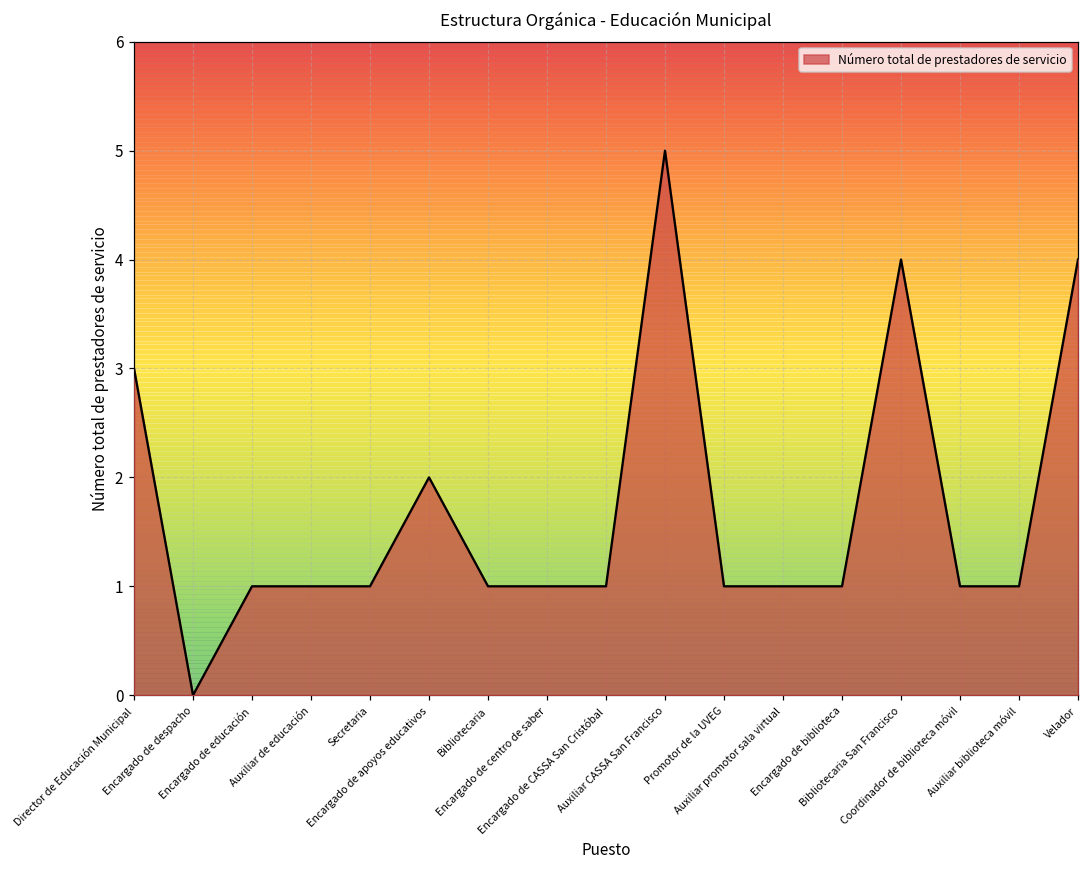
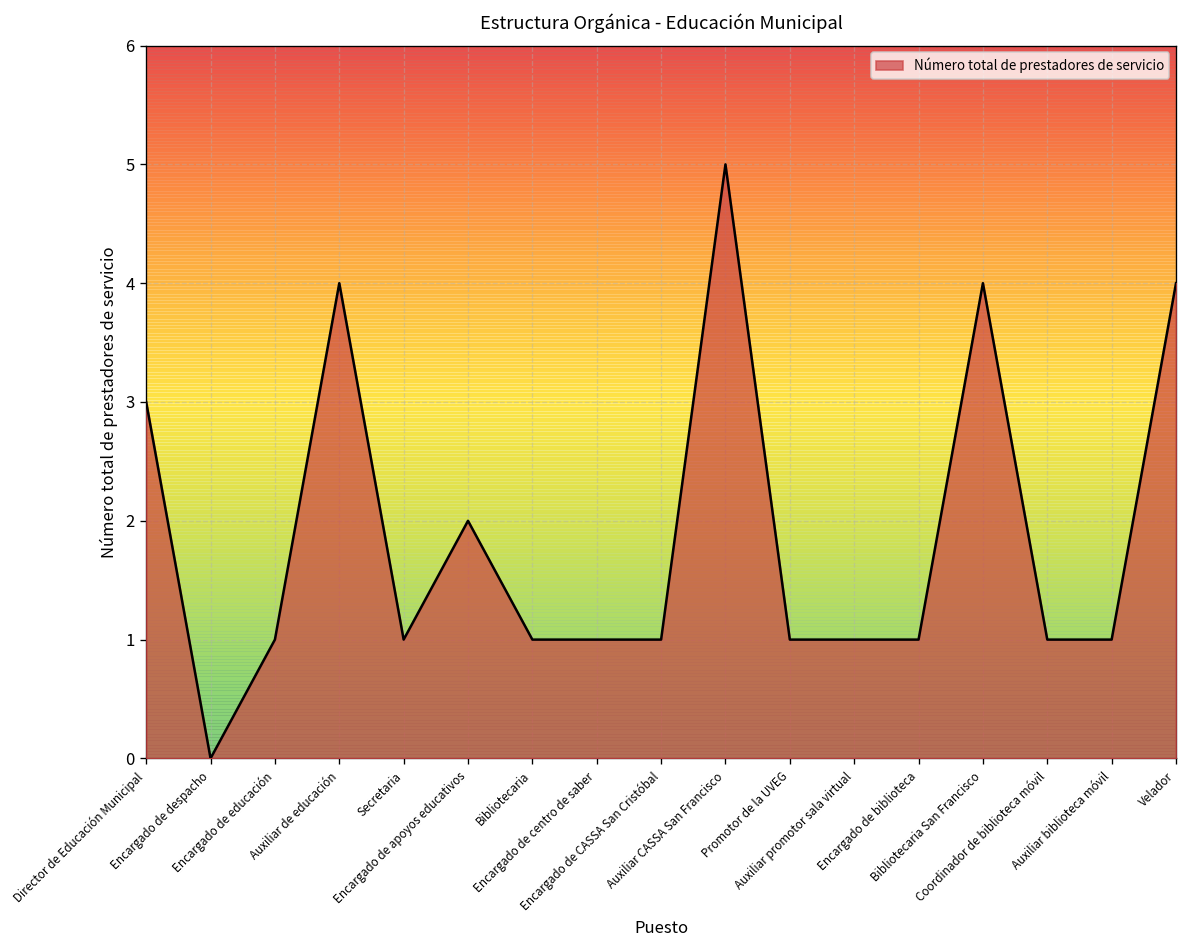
Auxiliar de educación: 1 -> 4
